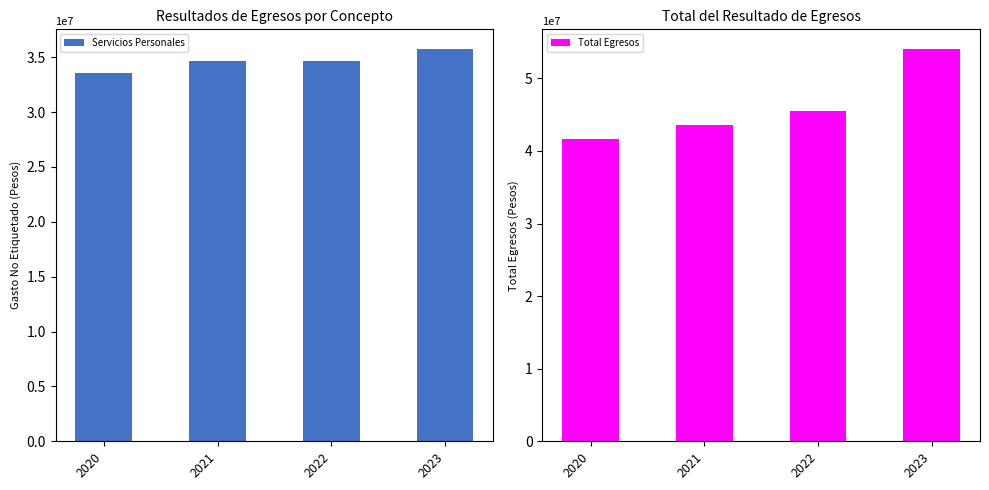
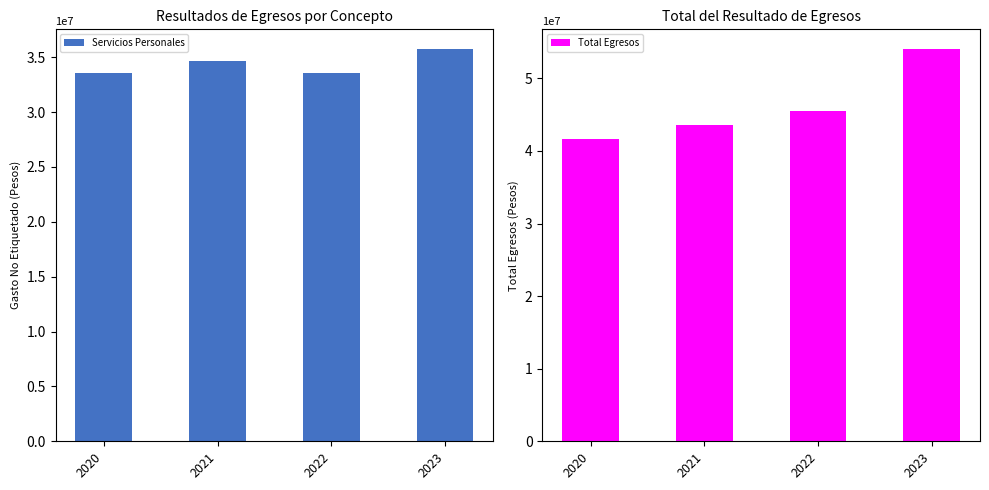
Resultados de Egresos por Concepto, 2022: 34700000 -> 33600000
